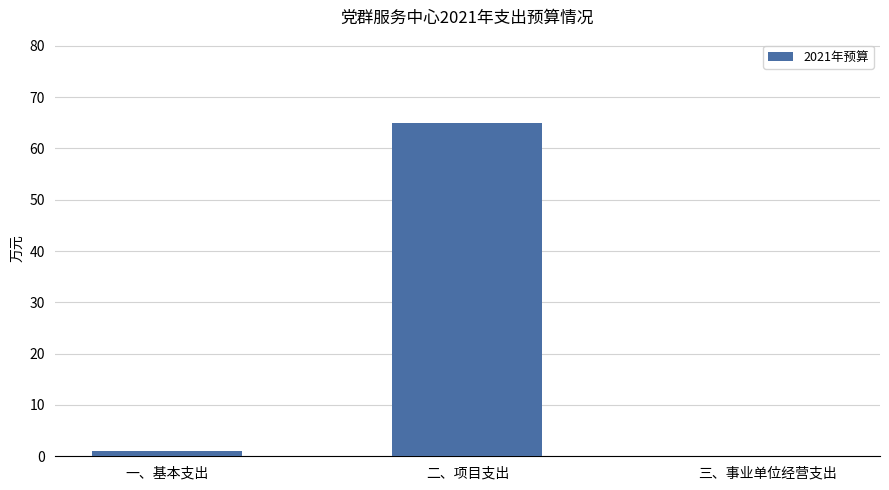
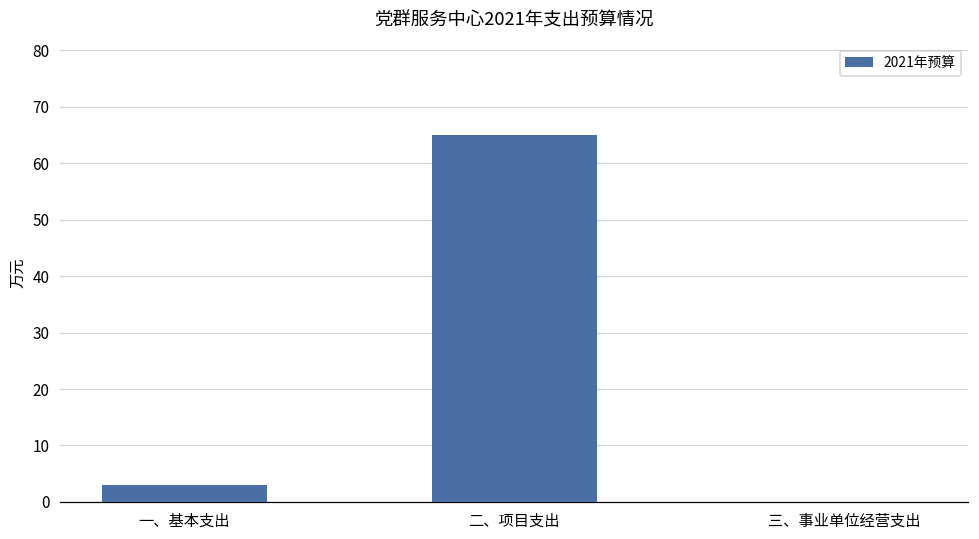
一、基本支出: 1 -> 3
